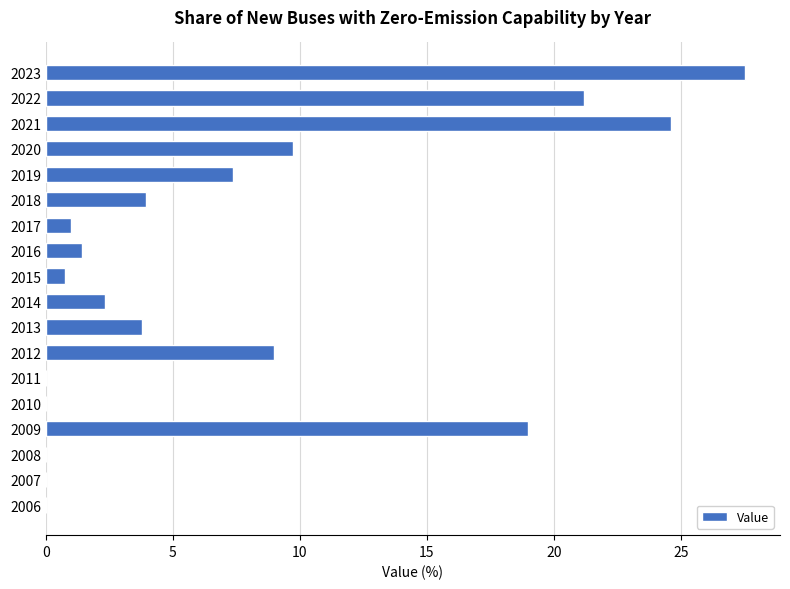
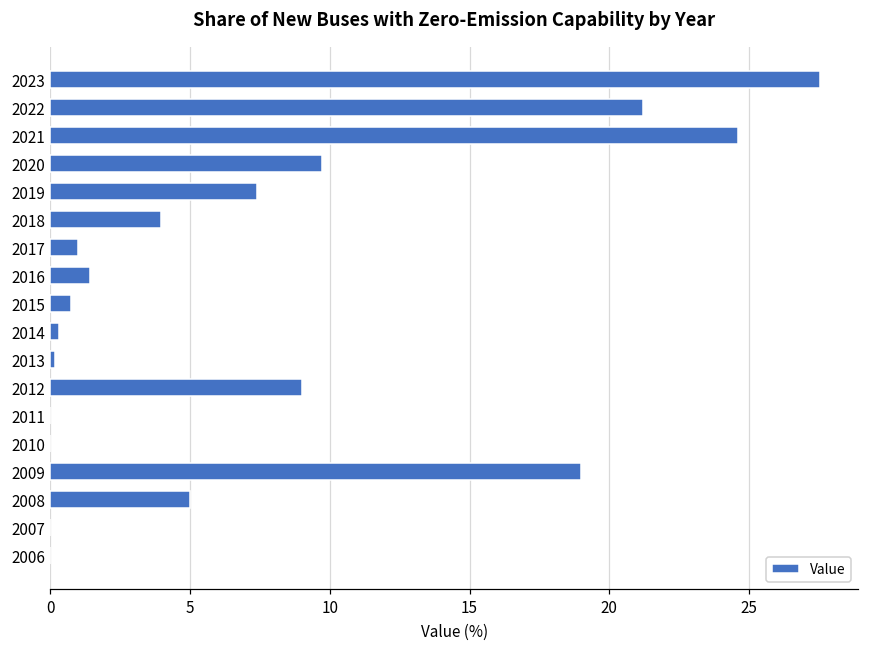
2014: 2.3 -> 0.3
2013: 3.8 -> 0.2
2008: 0 -> 5
